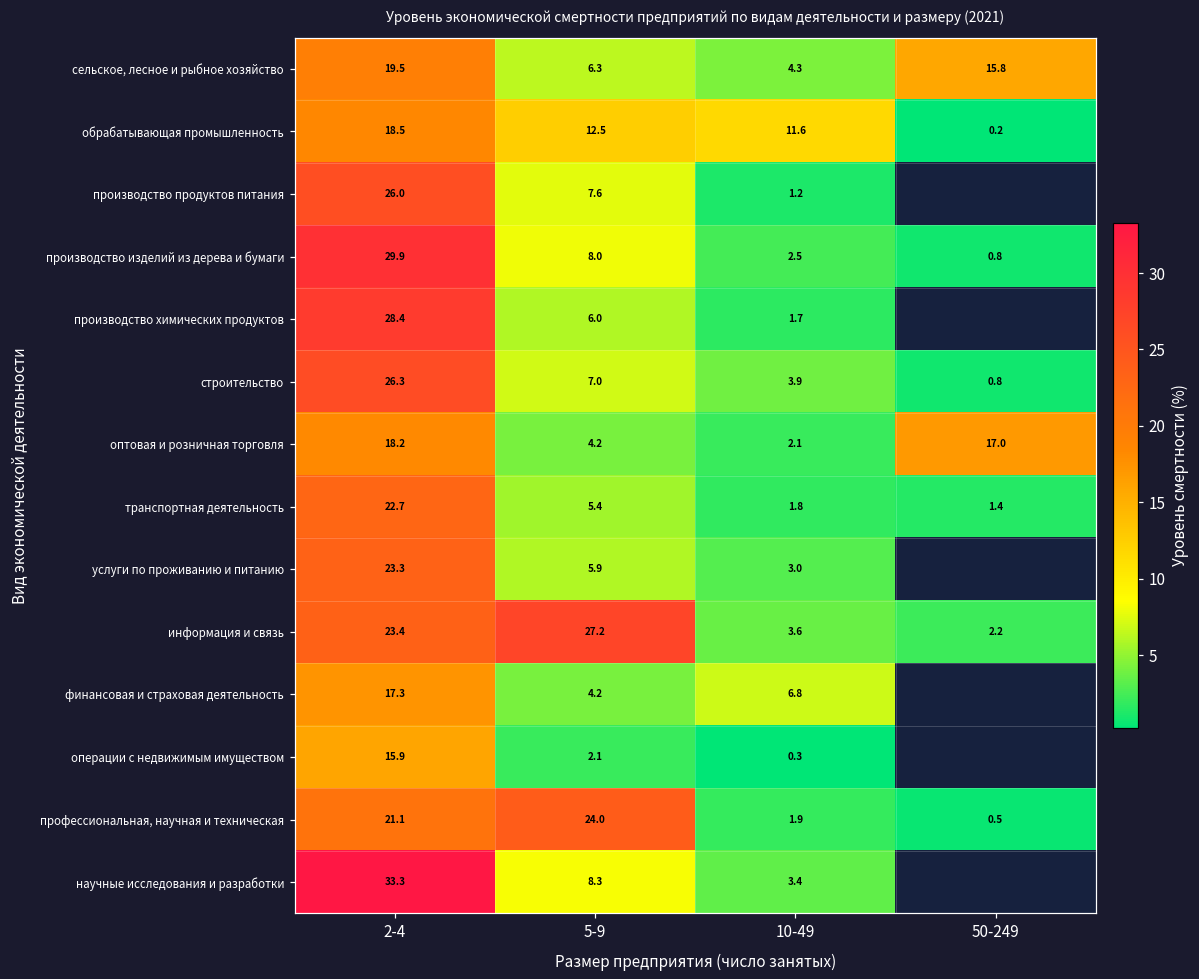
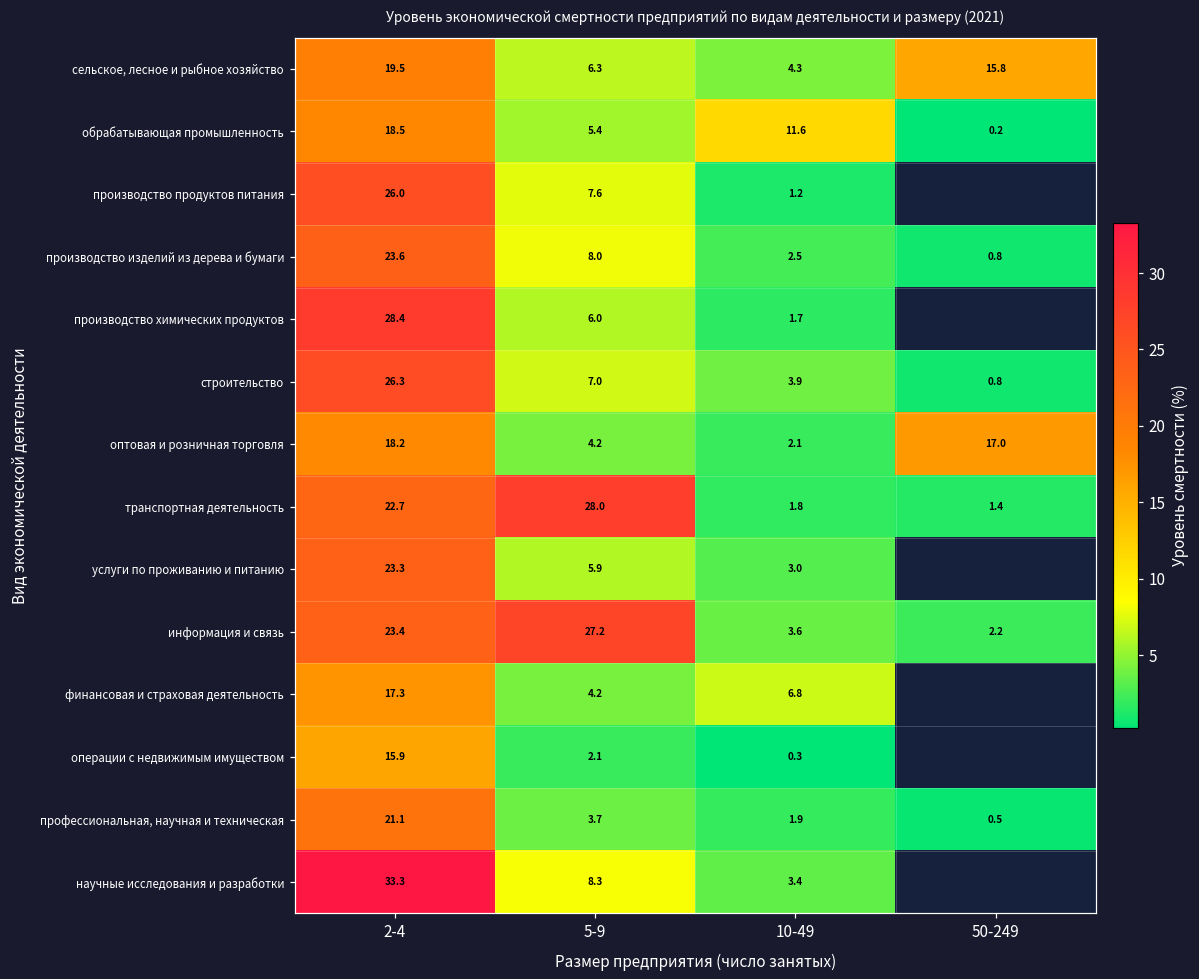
обрабатывающая промышленность, 5-9: 12.5 -> 5.4
производство изделий из дерева и бумаги, 2-4: 29.9 -> 23.6
транспортная деятельность, 5-9: 5.4 -> 28.0
профессиональная, научная и техническая, 5-9: 24.0 -> 3.7
